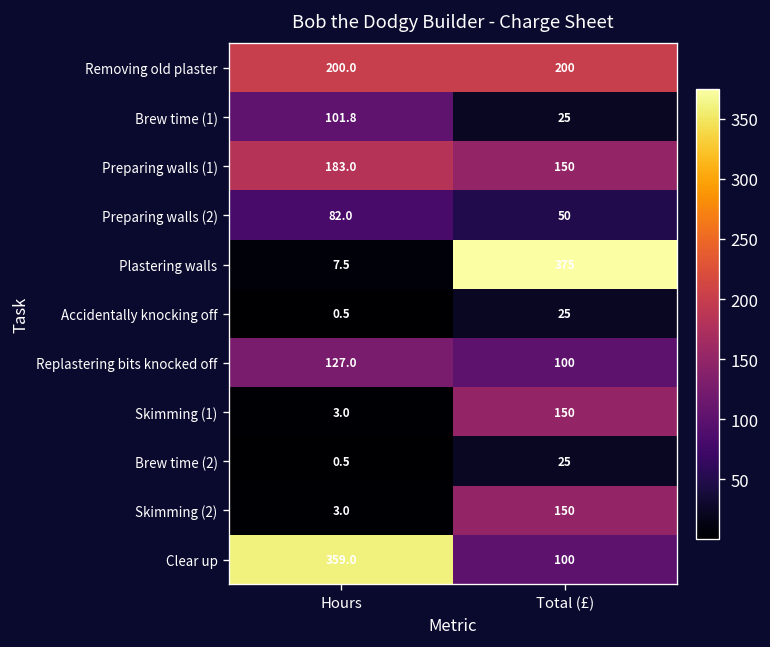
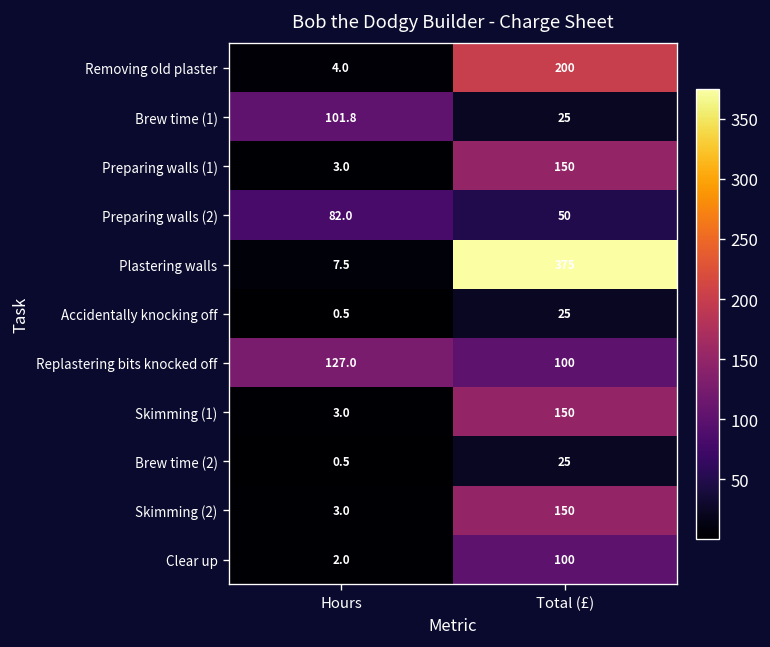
Removing old plaster, Hours: 200.0 -> 4.0
Preparing walls (1), Hours: 183.0 -> 3.0
Clear up, Hours: 359.0 -> 2.0
